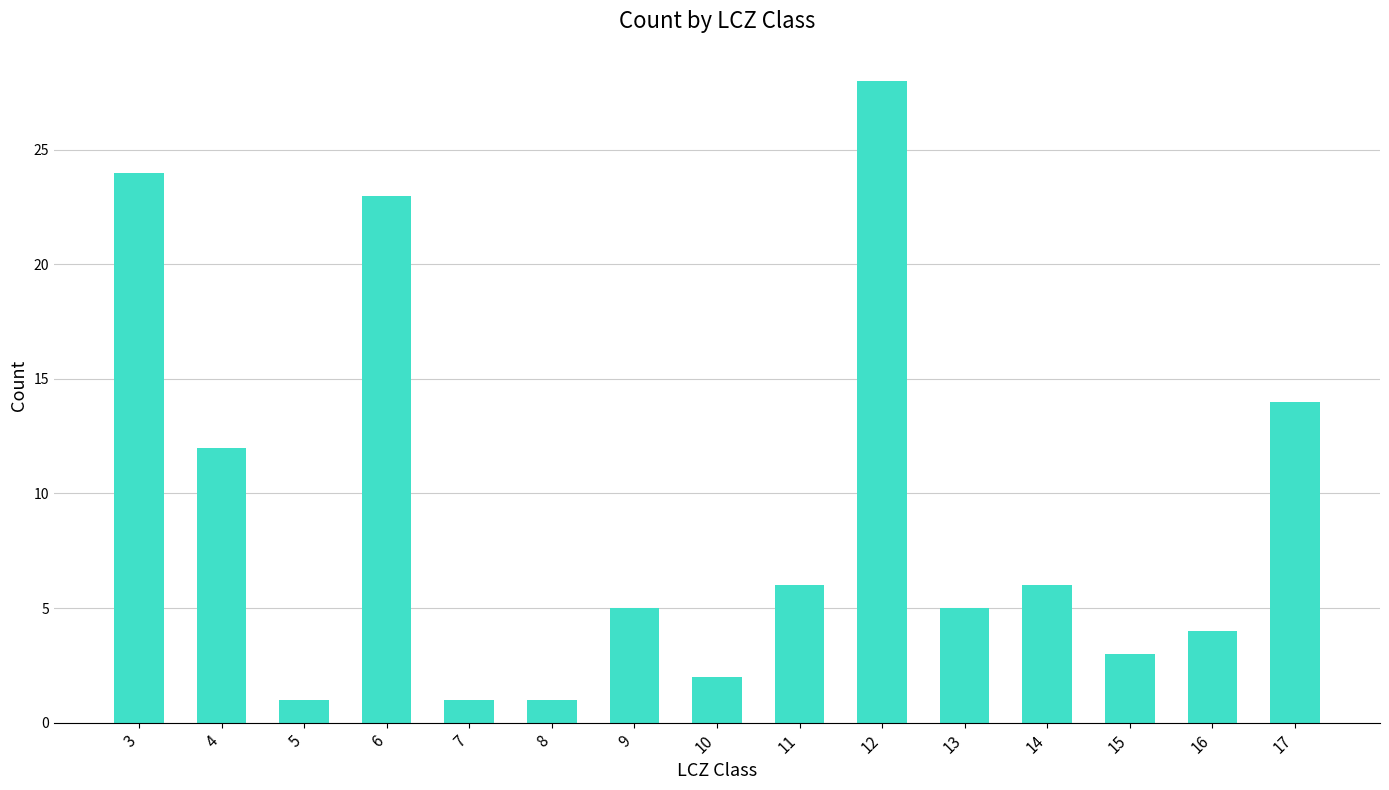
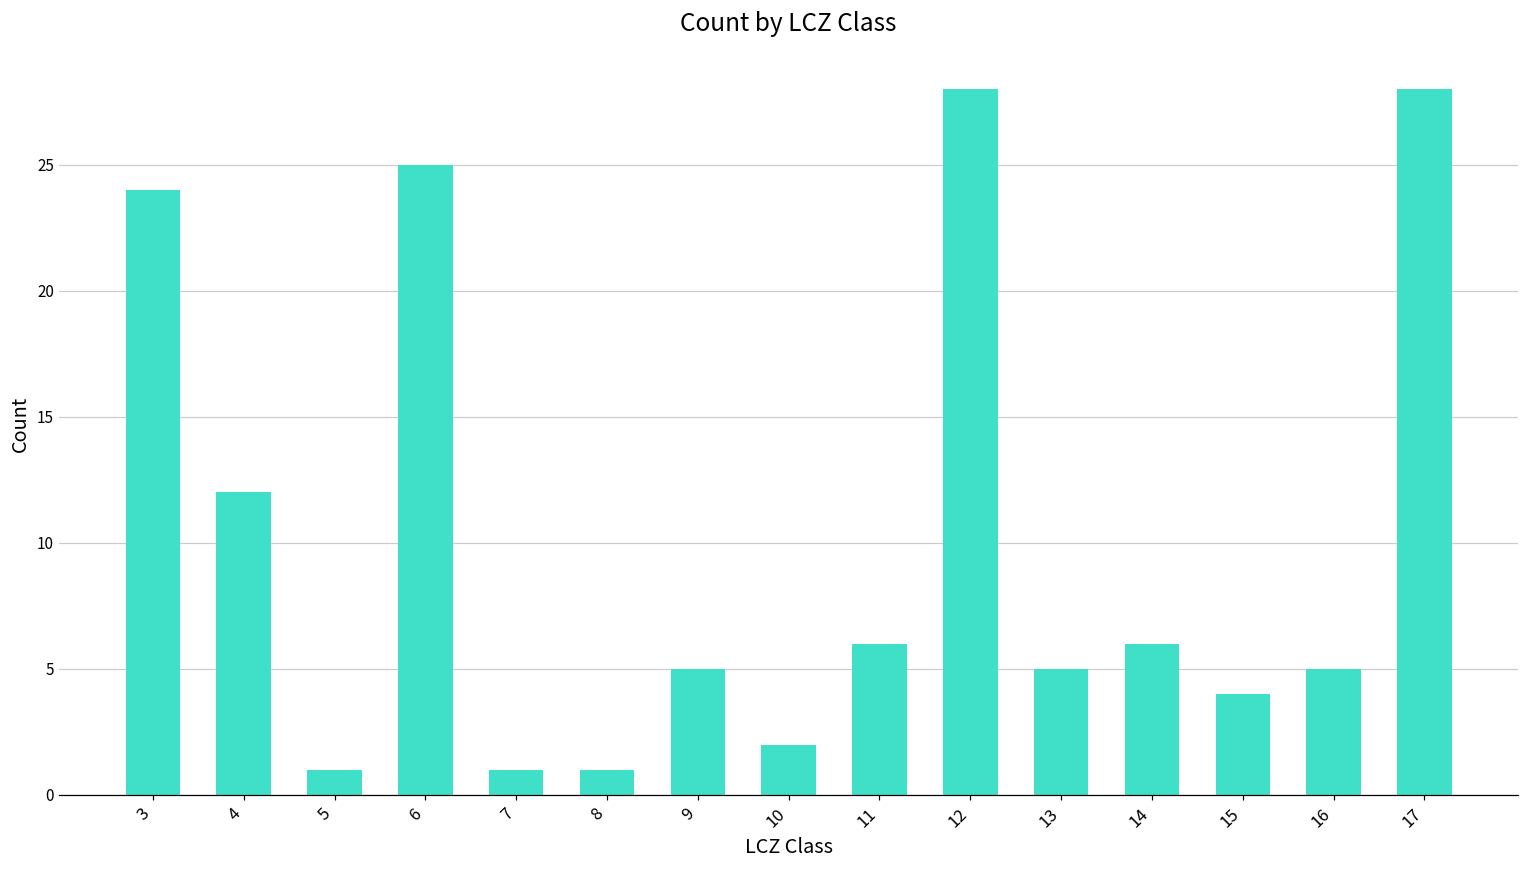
6: 23 -> 25
15: 3 -> 4
16: 4 -> 5
17: 14 -> 28
